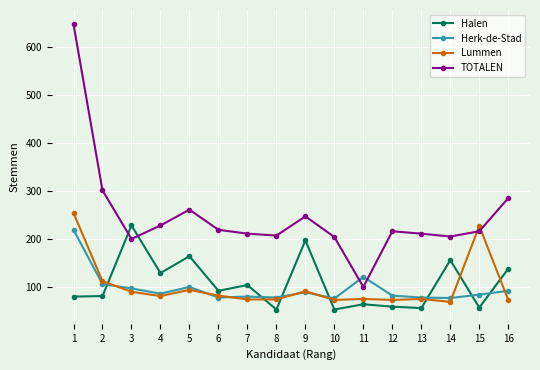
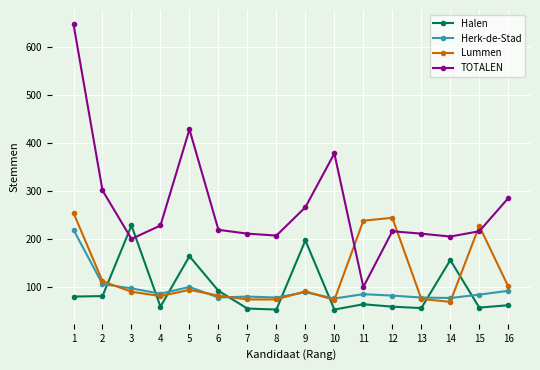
Halen, 4: 130 -> 60
TOTALEN, 5: 260 -> 430
Halen, 7: 110 -> 60
TOTALEN, 9: 250 -> 270
TOTALEN, 10: 210 -> 380
Herk-de-Stad, 11: 120 -> 90
Lummen, 11: 80 -> 240
Lummen, 12: 70 -> 250
Halen, 16: 140 -> 60
Lummen, 16: 70 -> 100
